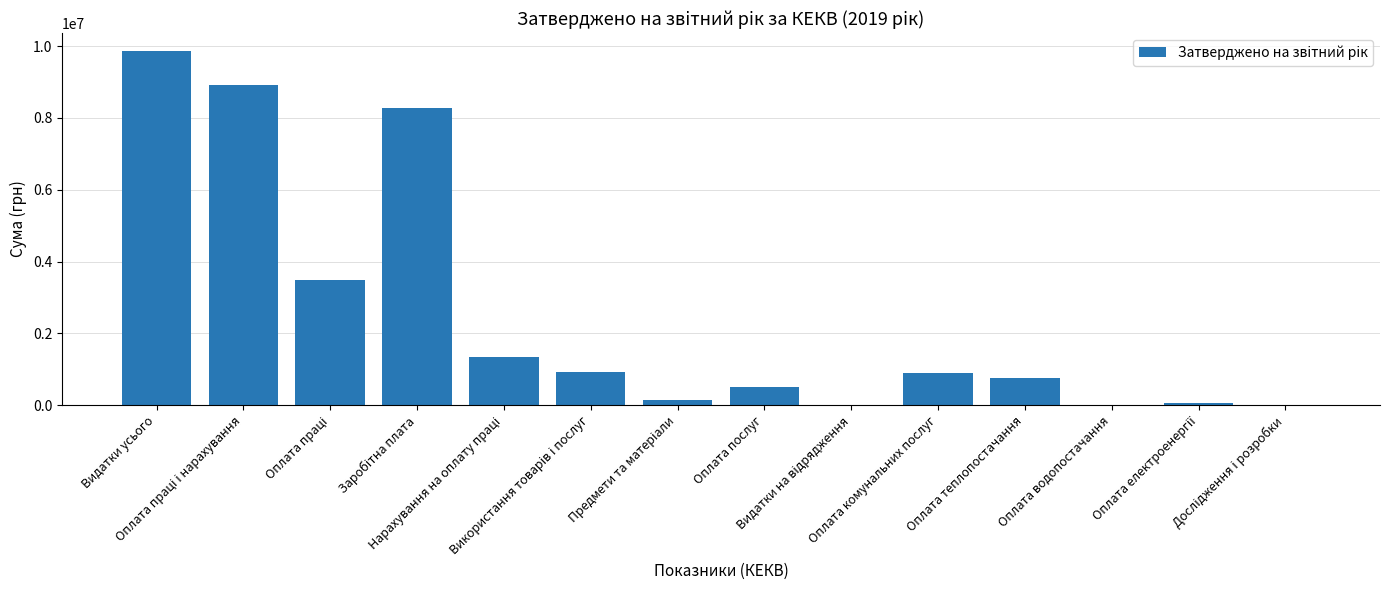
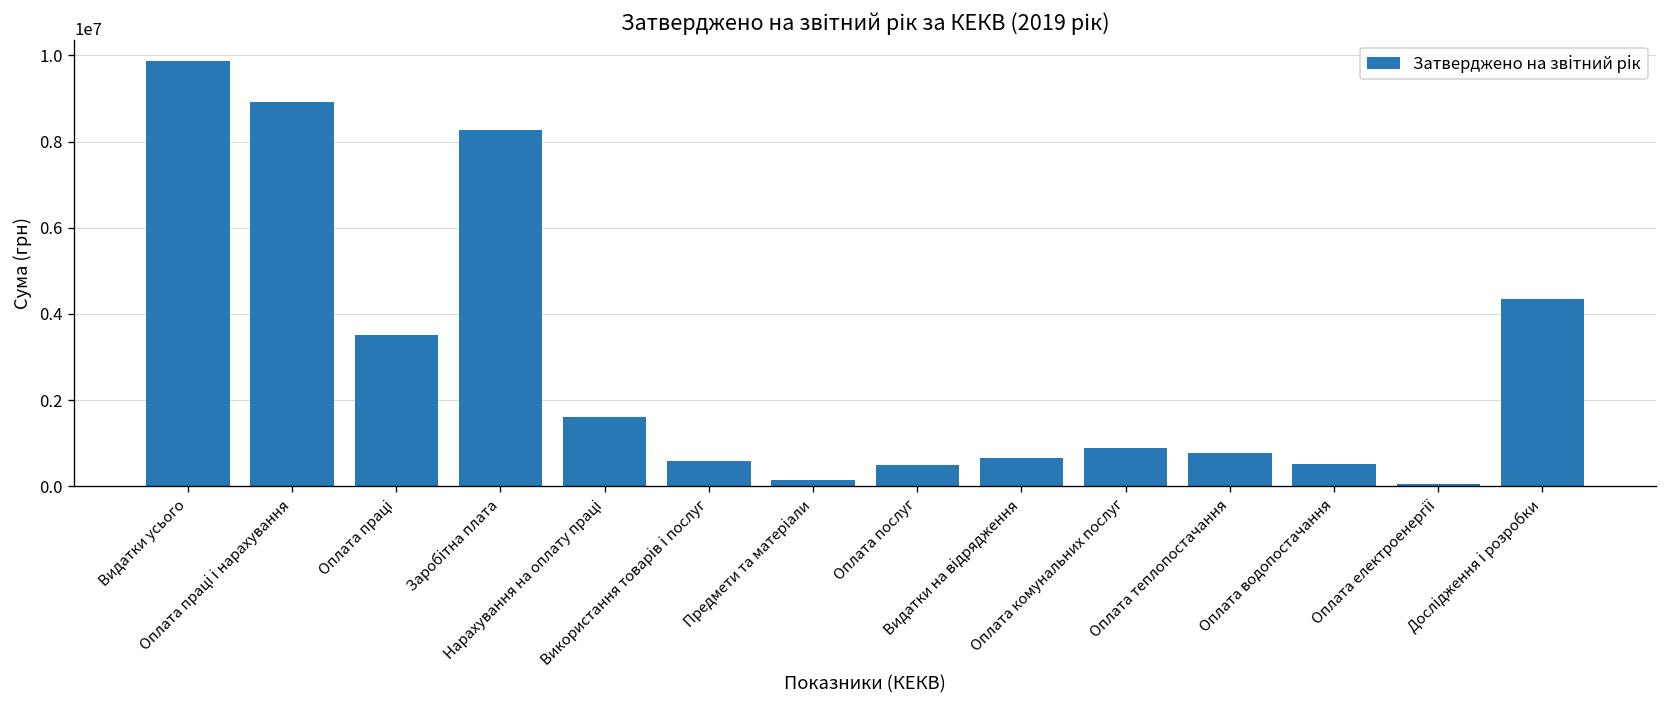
Нарахування на оплату праці: 1300000 -> 1600000
Використання товарів і послуг: 900000 -> 600000
Видатки на відрядження: 0 -> 600000
Оплата водопостачання: 0 -> 500000
Дослідження і розробки: 0 -> 4300000
